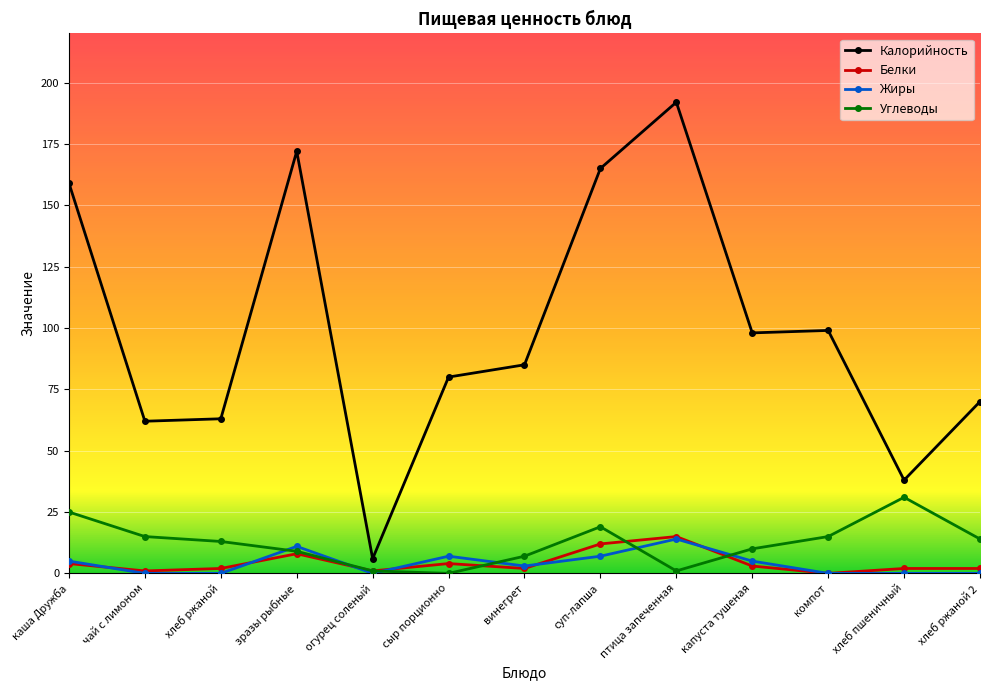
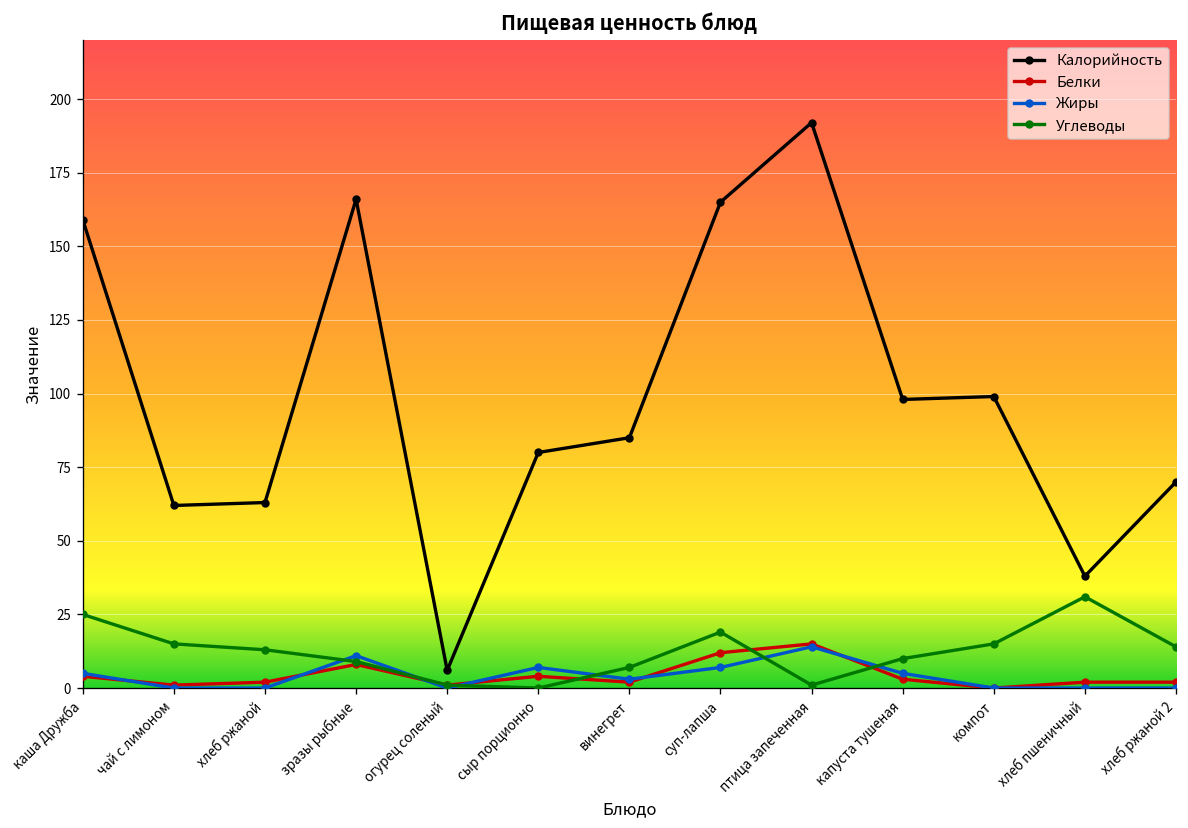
Калорийность, зразы рыбные: 172 -> 166
